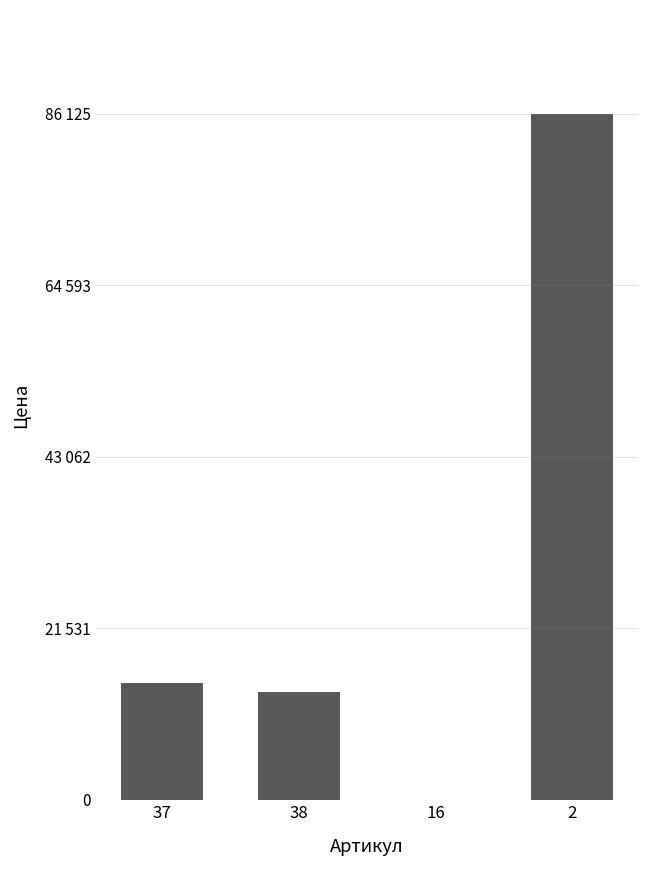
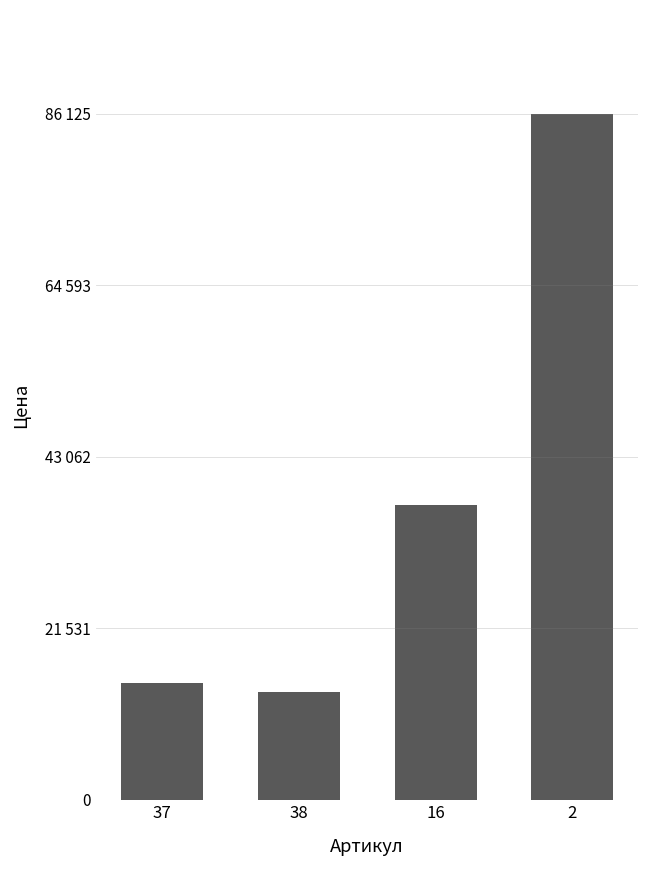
16: 0 -> 37000
